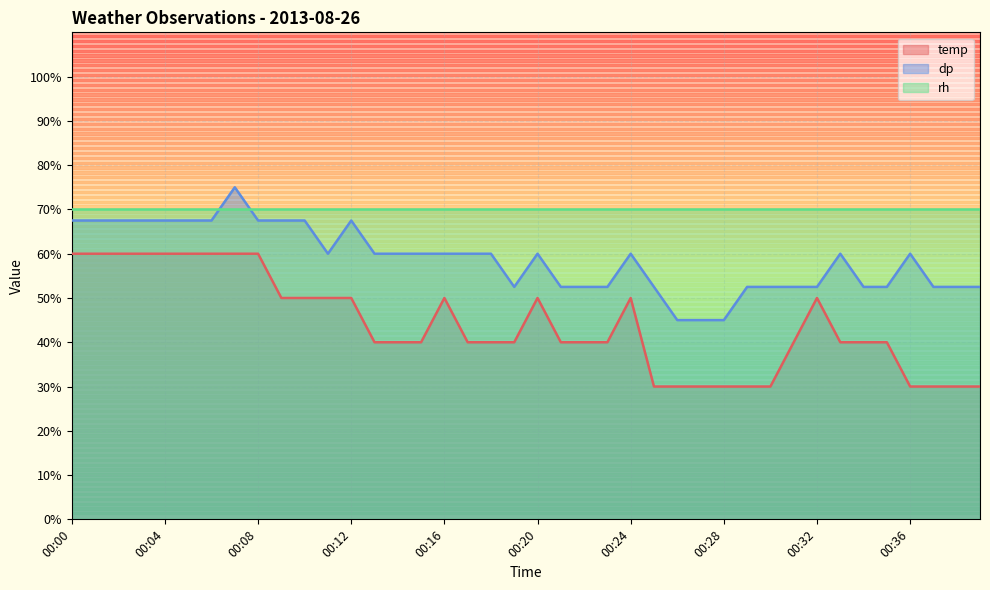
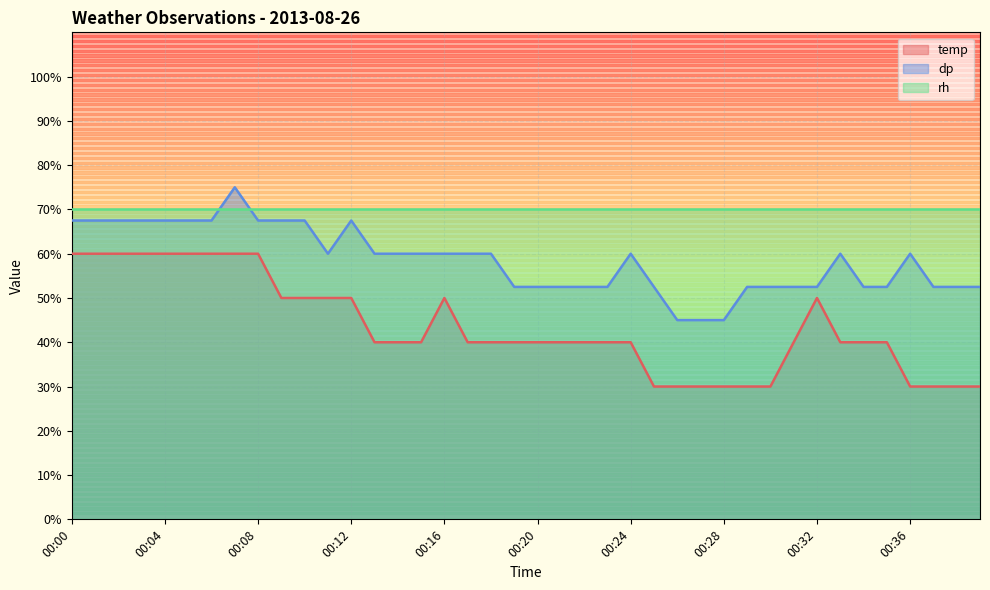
temp, 00:20: 50% -> 40%
dp, 00:20: 60% -> 53%
temp, 00:24: 50% -> 40%
